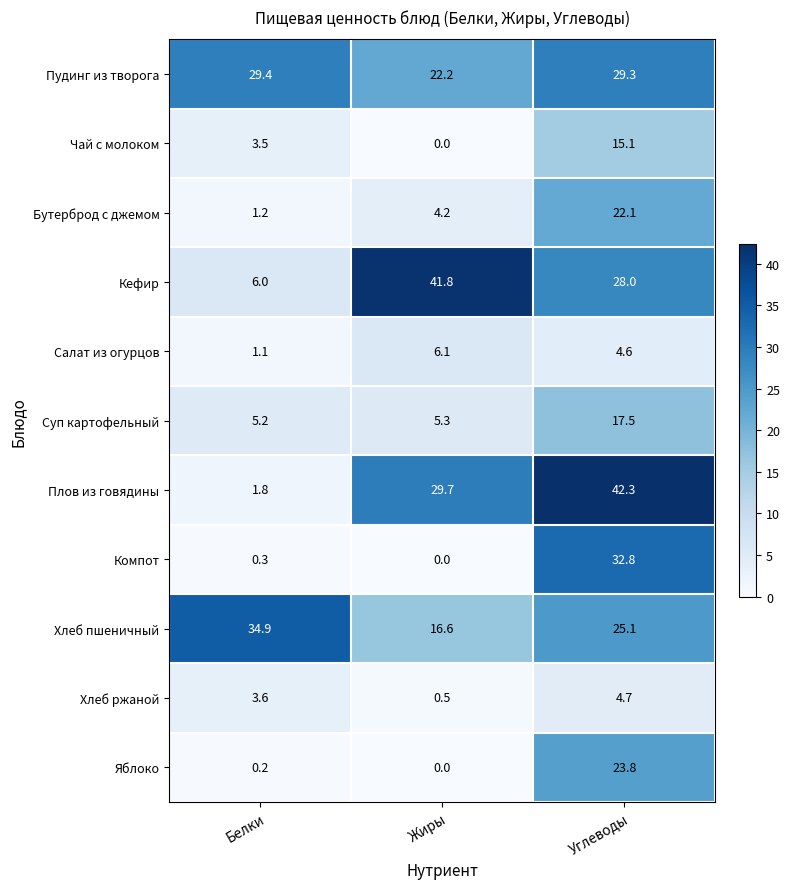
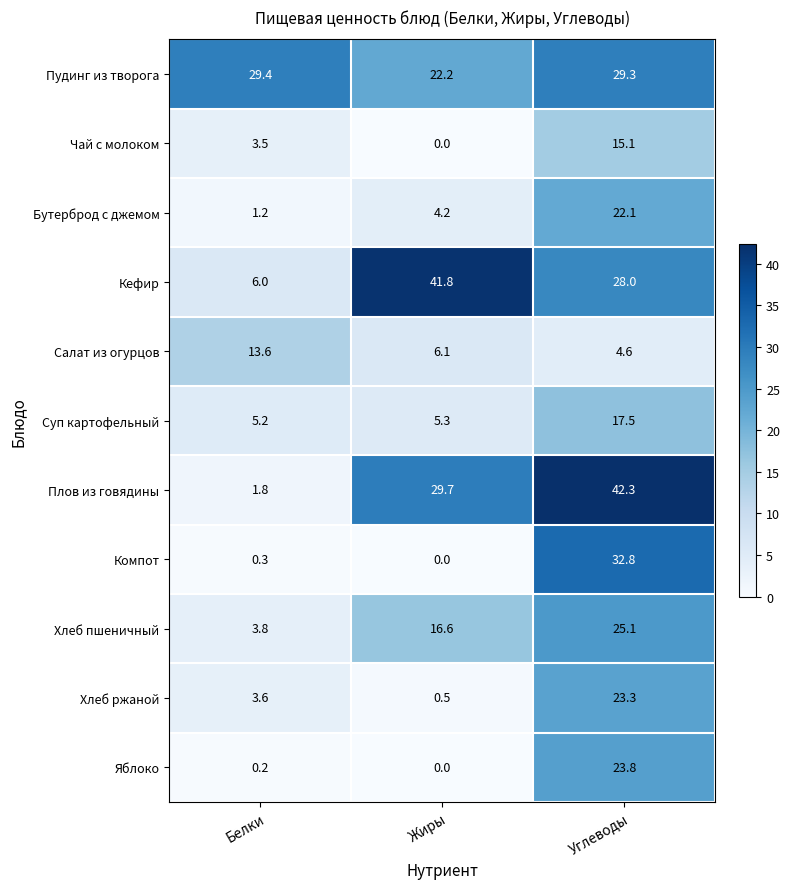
Салат из огурцов, Белки: 1.1 -> 13.6
Хлеб пшеничный, Белки: 34.9 -> 3.8
Хлеб ржаной, Углеводы: 4.7 -> 23.3
